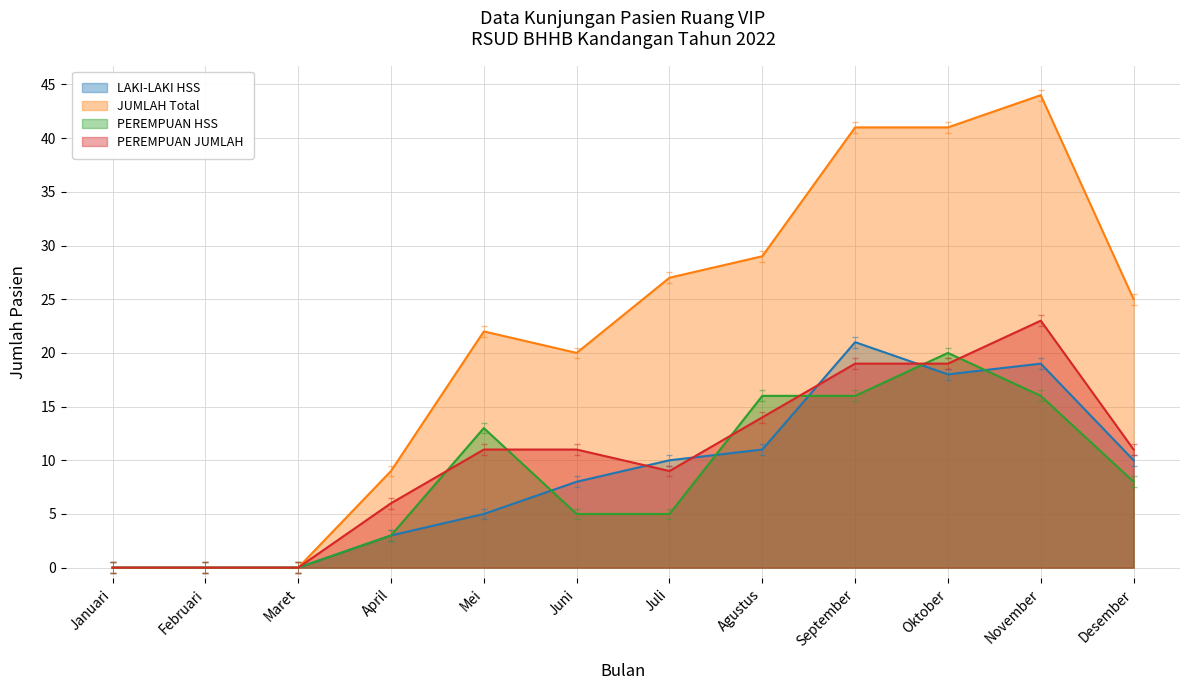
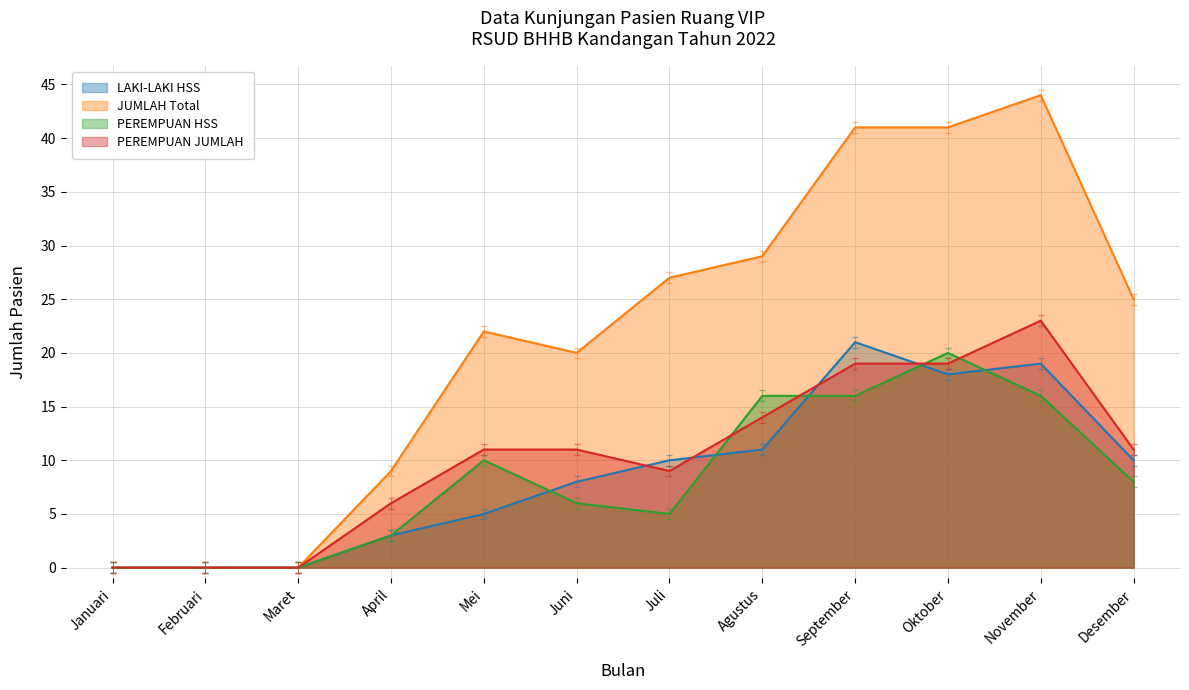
PEREMPUAN HSS, Mei: 13 -> 10
PEREMPUAN HSS, Juni: 5 -> 6
